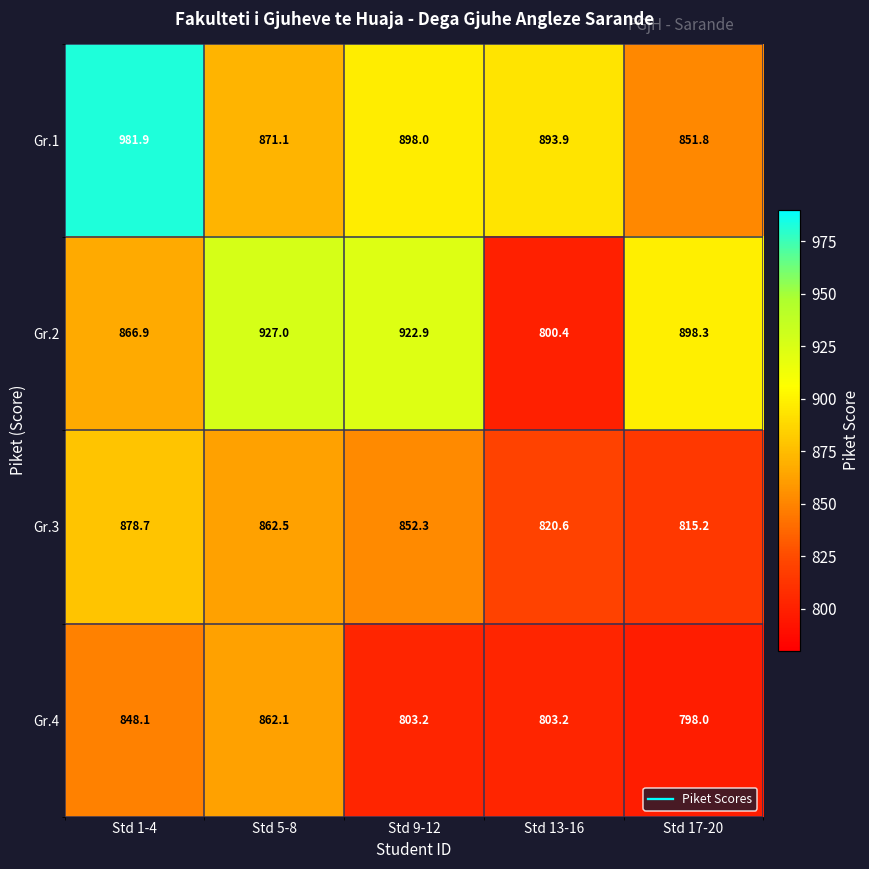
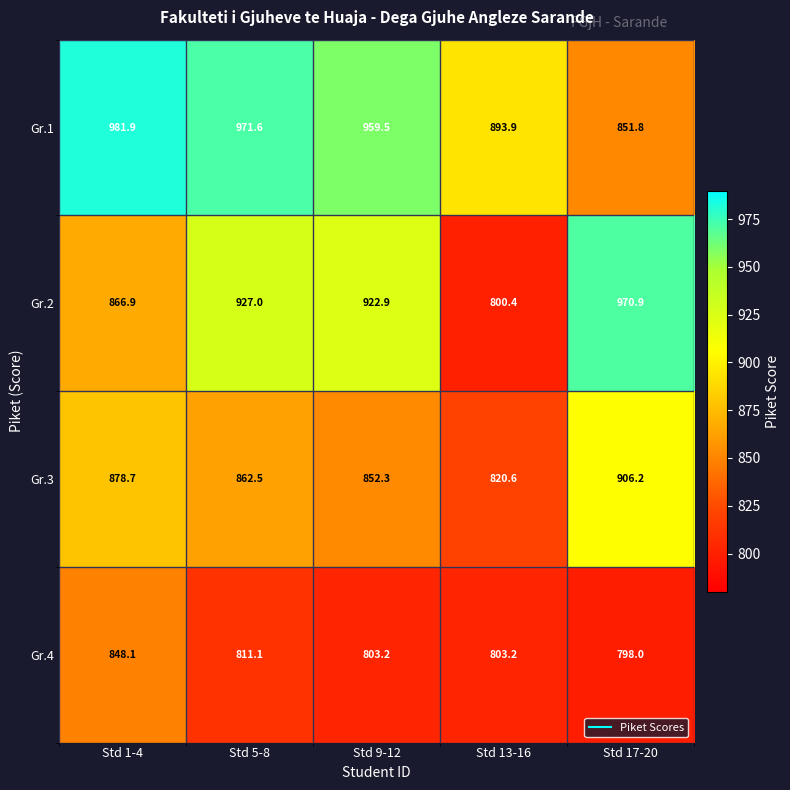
Gr.1, Std 5-8: 871.1 -> 971.6
Gr.1, Std 9-12: 898.0 -> 959.5
Gr.2, Std 17-20: 898.3 -> 970.9
Gr.3, Std 17-20: 815.2 -> 906.2
Gr.4, Std 5-8: 862.1 -> 811.1
